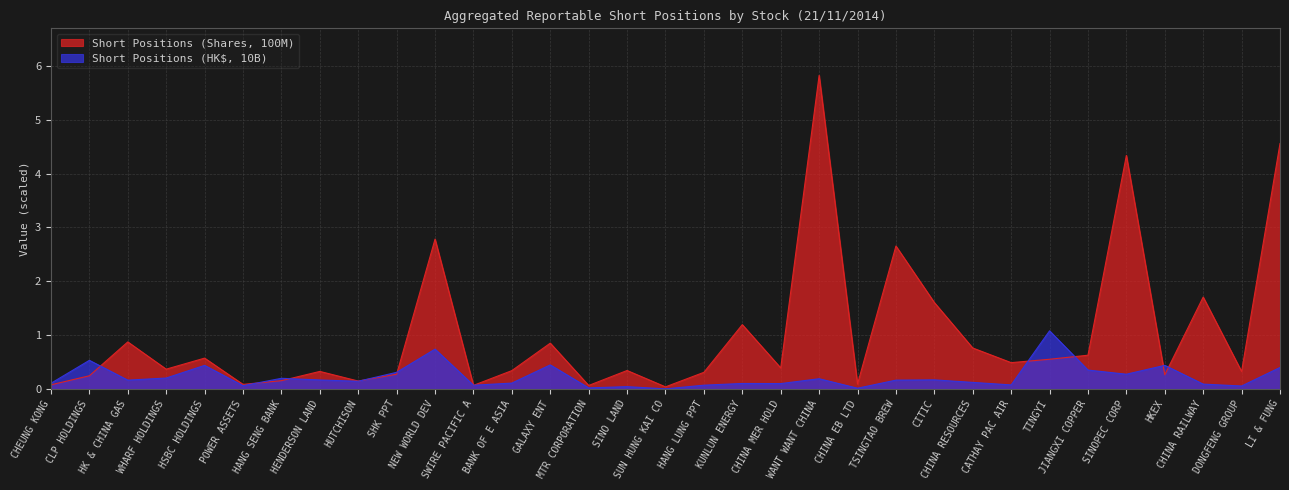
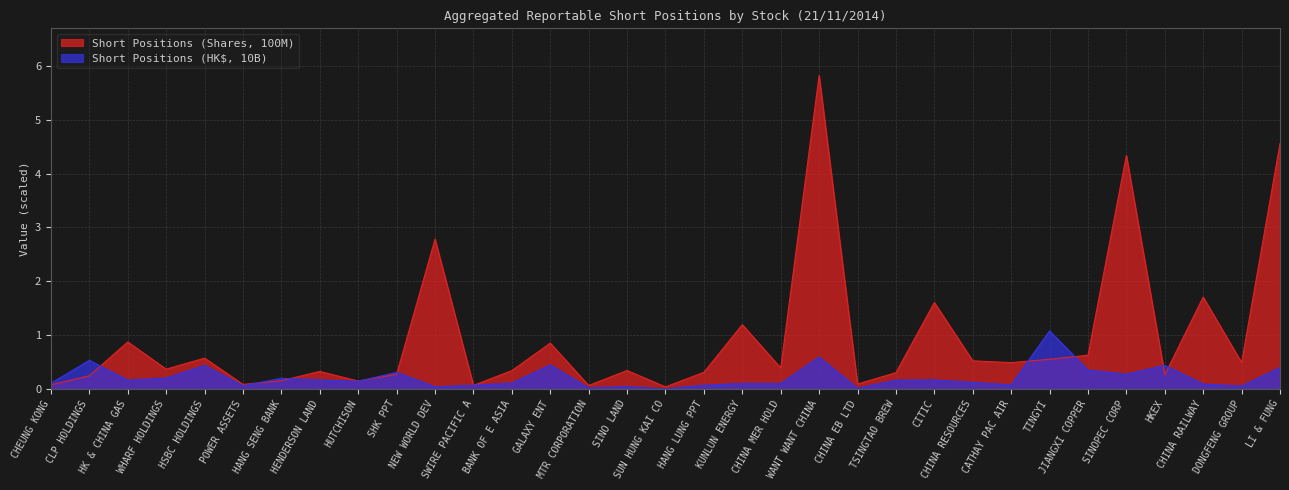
Short Positions (HK$, 10B), NEW WORLD DEV: 0.7 -> 0.0
Short Positions (HK$, 10B), WANT WANT CHINA: 0.2 -> 0.6
Short Positions (Shares, 100M), TSINGTAO BREW: 2.7 -> 0.3
Short Positions (Shares, 100M), CHINA RESOURCES: 0.8 -> 0.5
Short Positions (Shares, 100M), DONGFENG GROUP: 0.3 -> 0.5
